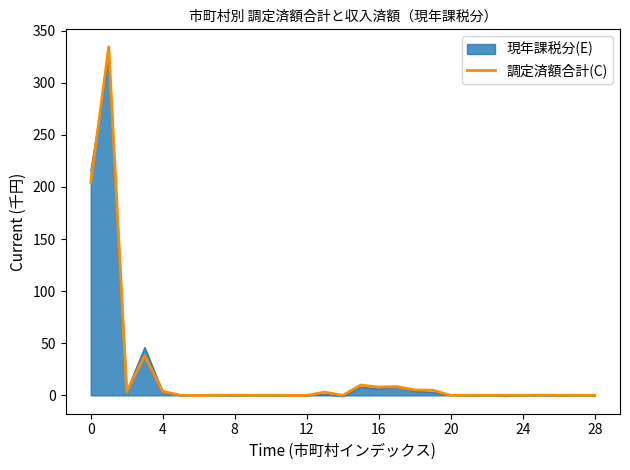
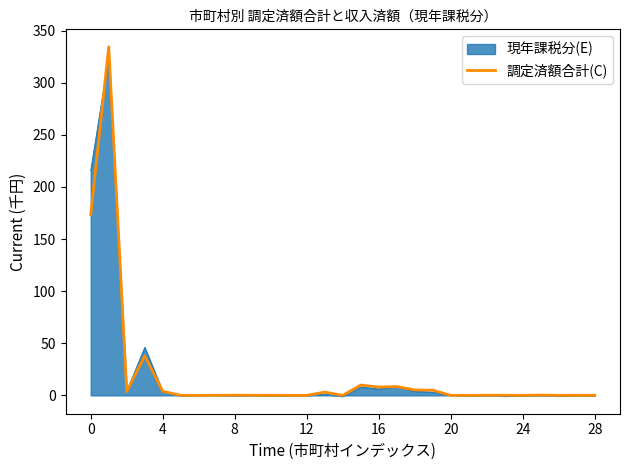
調定済額合計(C), 0: 204 -> 173
